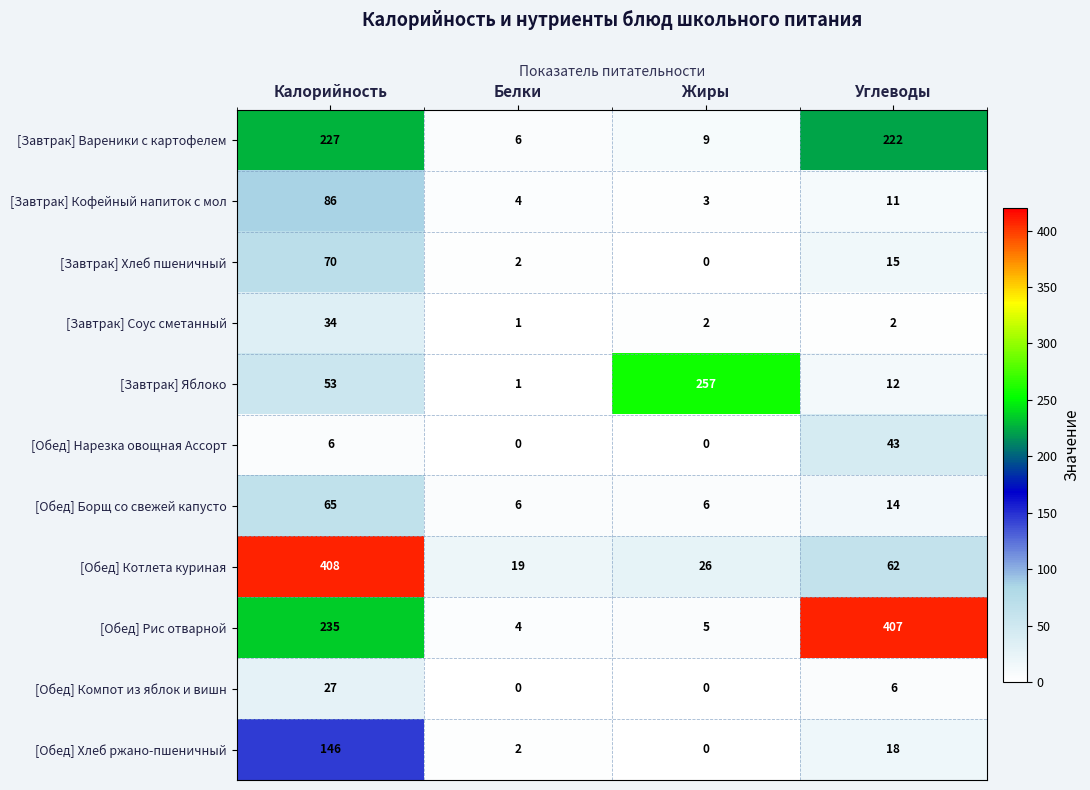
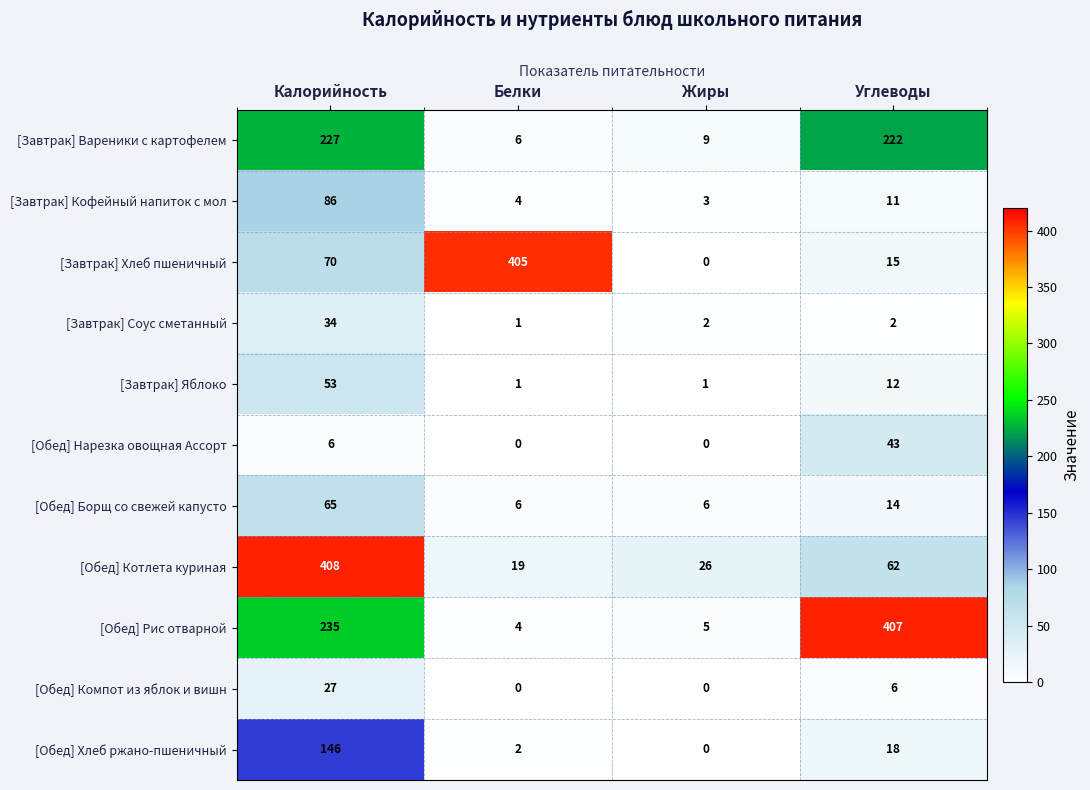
[Завтрак] Хлеб пшеничный, Белки: 2 -> 405
[Завтрак] Яблоко, Жиры: 257 -> 1
